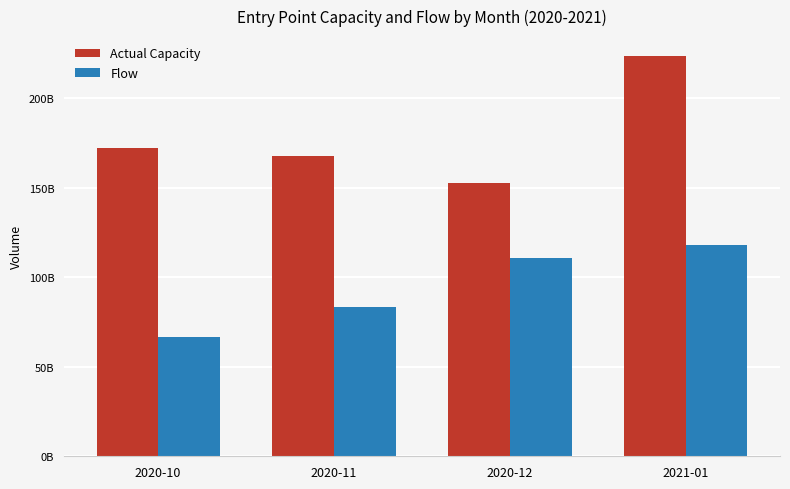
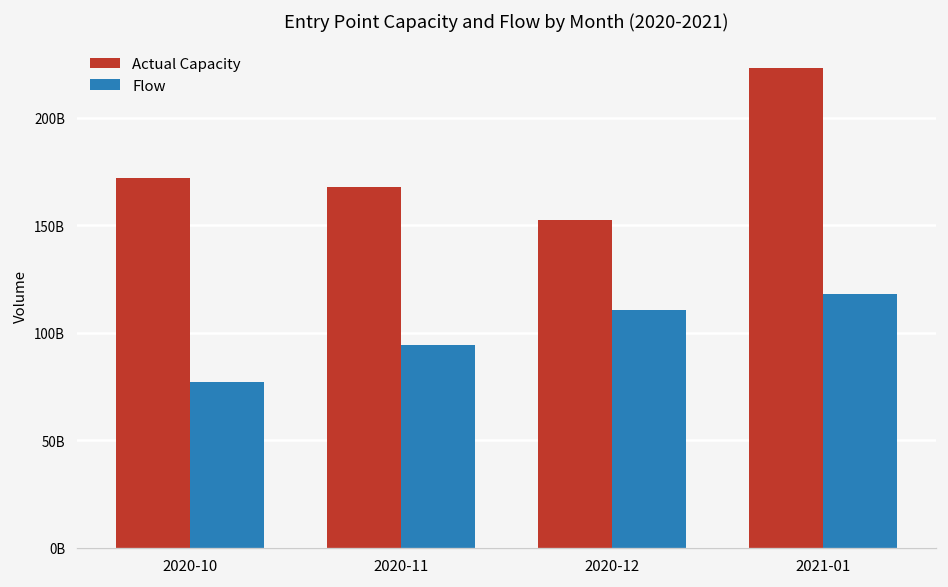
Flow, 2020-10: 67000000000 -> 77000000000
Flow, 2020-11: 83000000000 -> 94000000000
